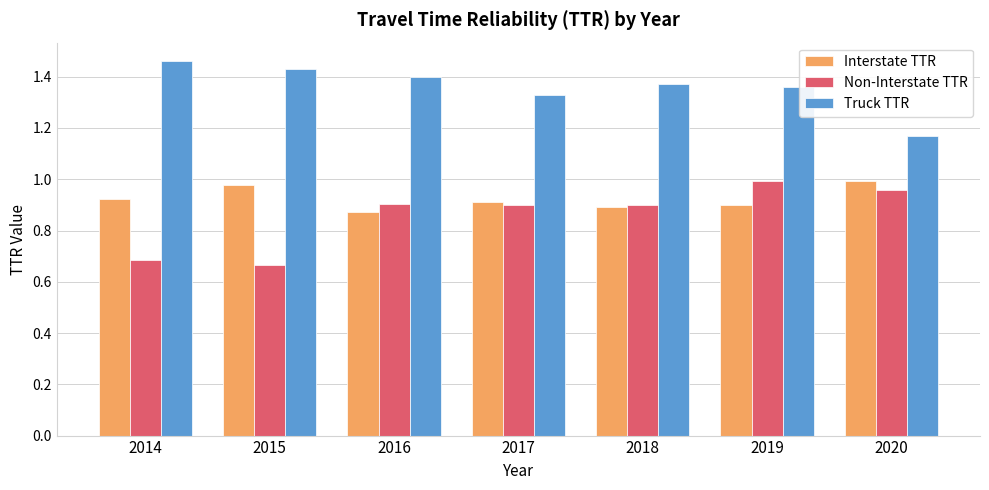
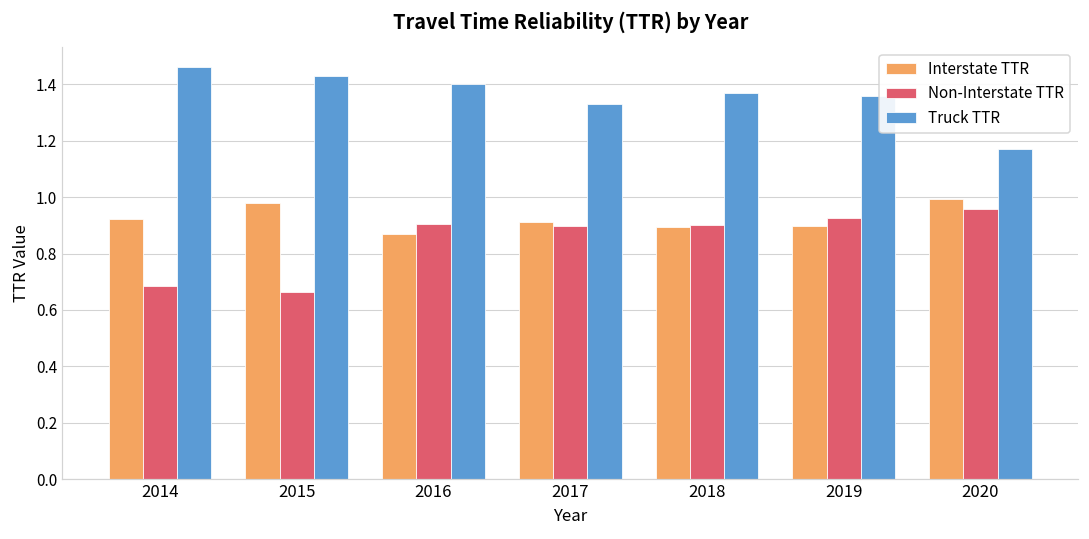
Non-Interstate TTR, 2019: 0.99 -> 0.93
